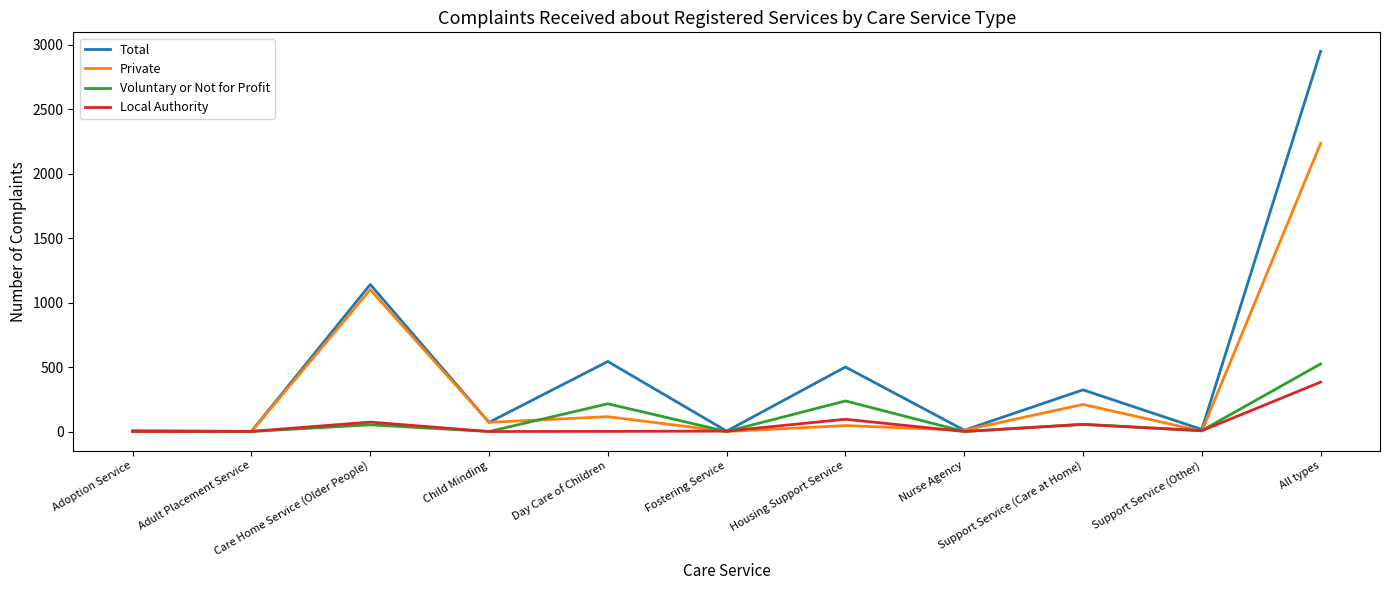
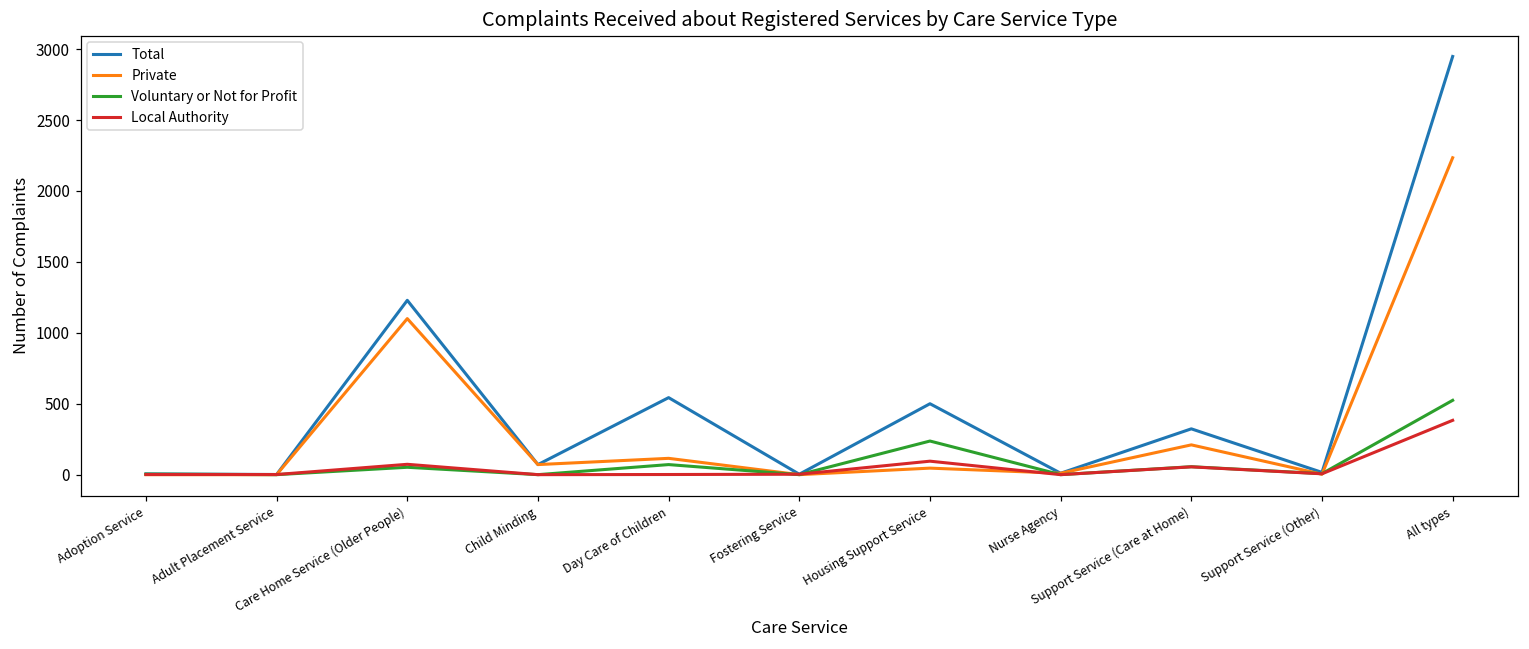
Total, Care Home Service (Older People): 1140 -> 1230
Voluntary or Not for Profit, Day Care of Children: 220 -> 70
